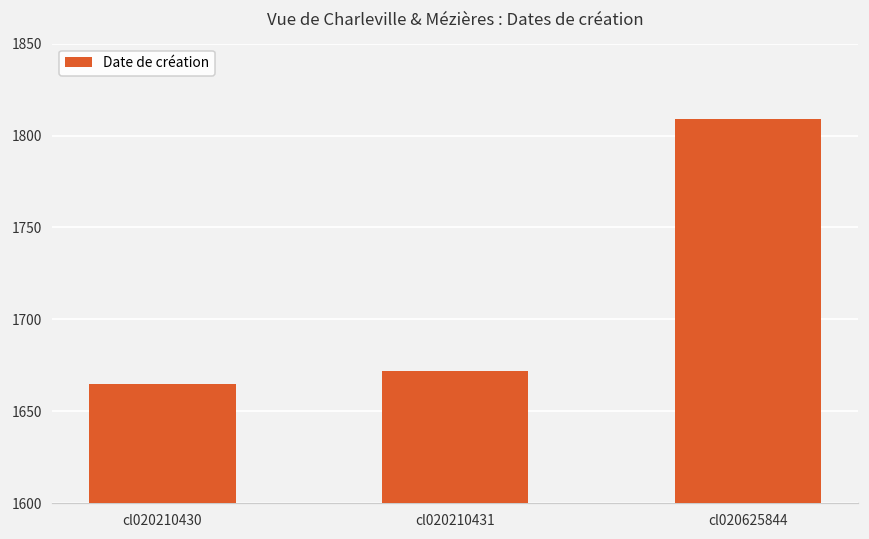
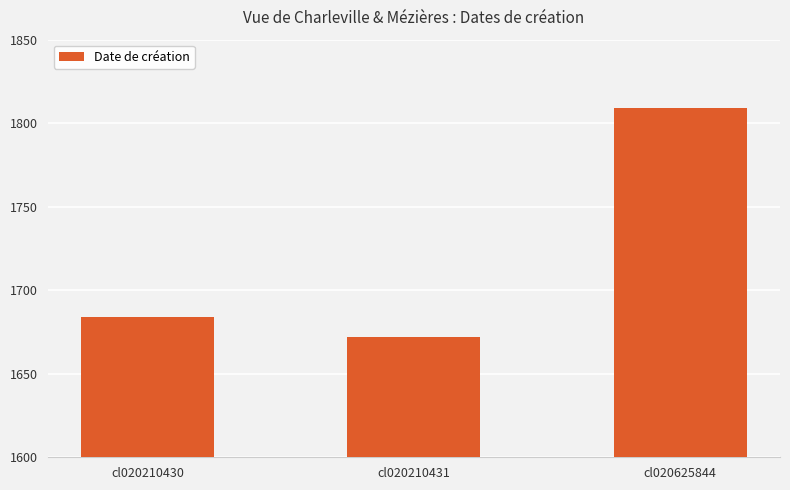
cl020210430: 1665 -> 1684
